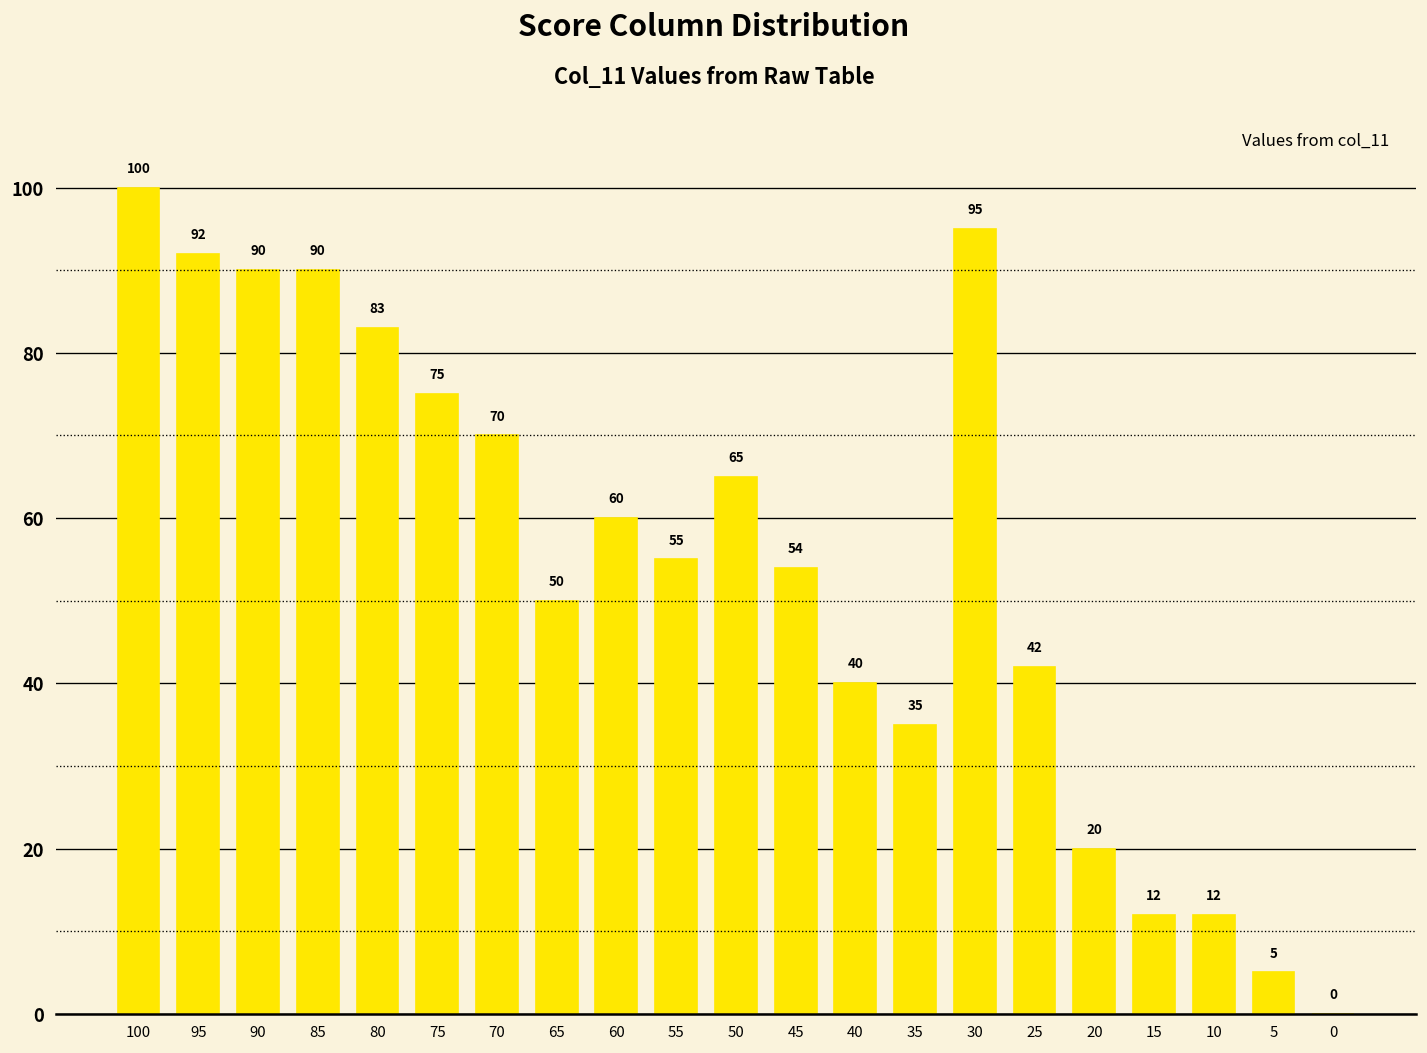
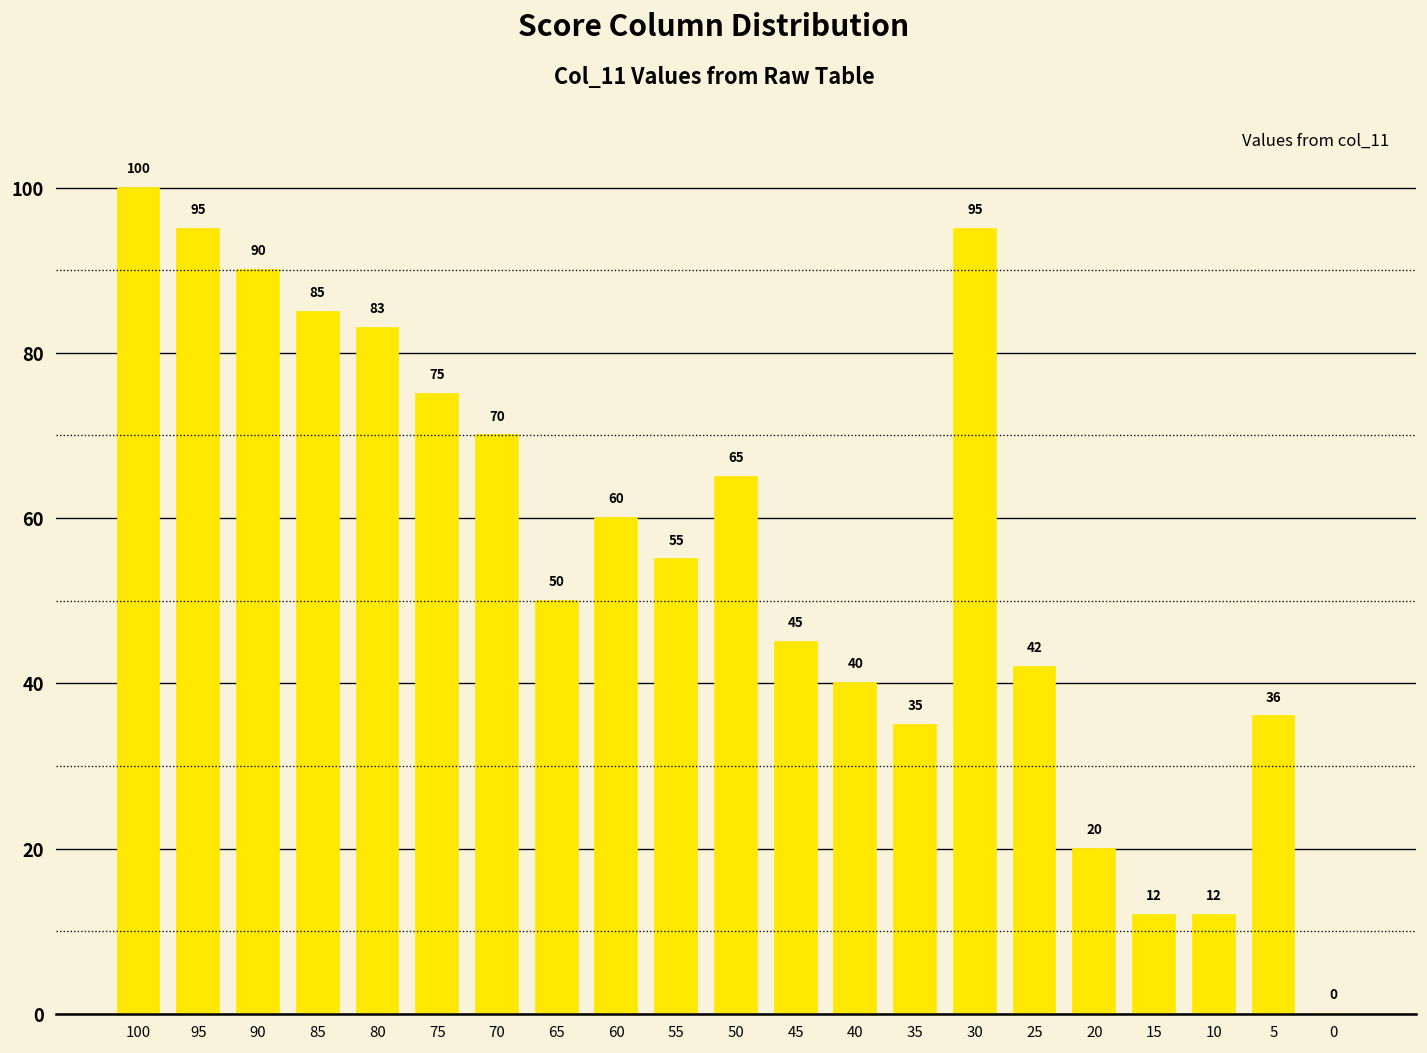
95: 92 -> 95
85: 90 -> 85
45: 54 -> 45
5: 5 -> 36
